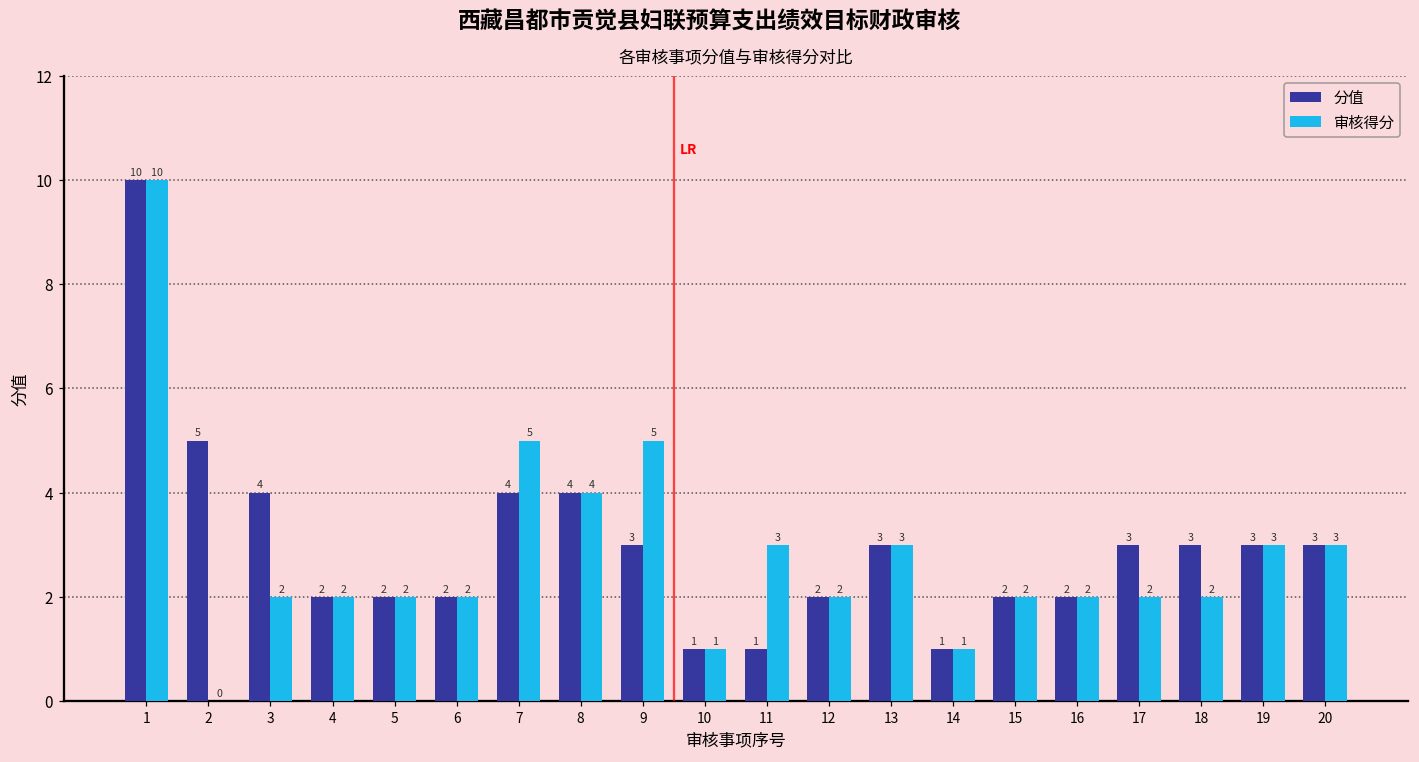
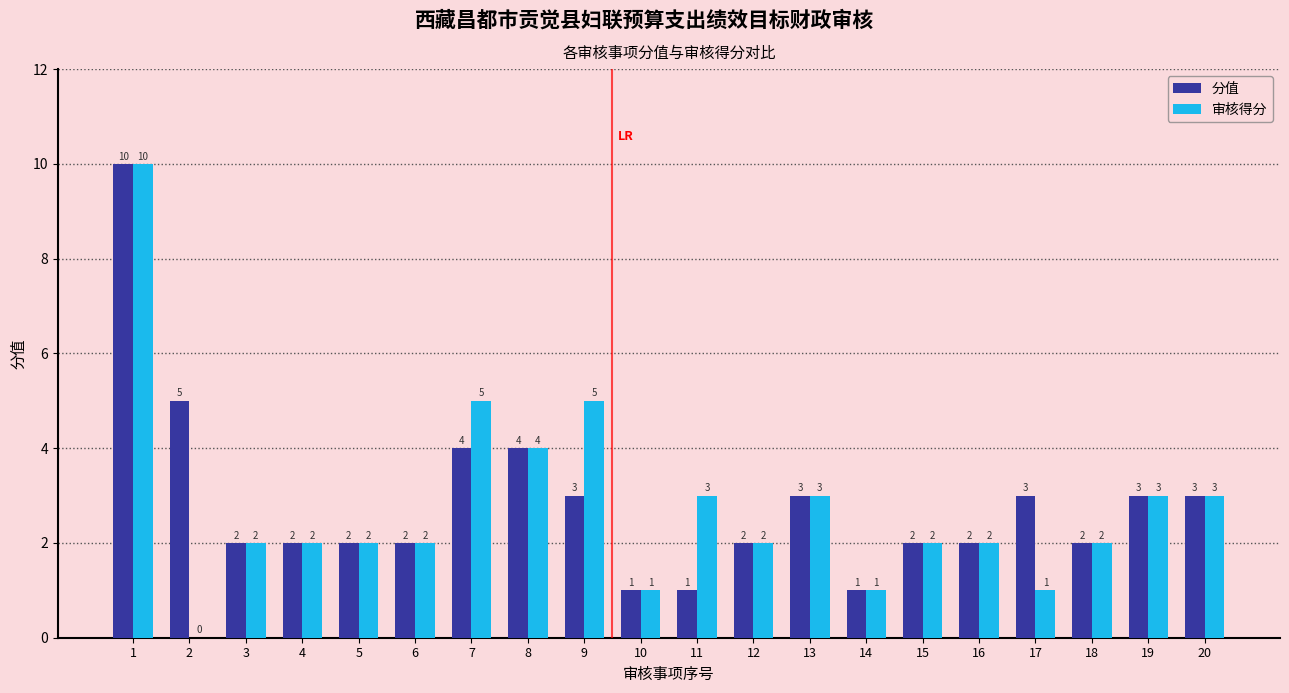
分值, 3: 4 -> 2
审核得分, 17: 2 -> 1
分值, 18: 3 -> 2
